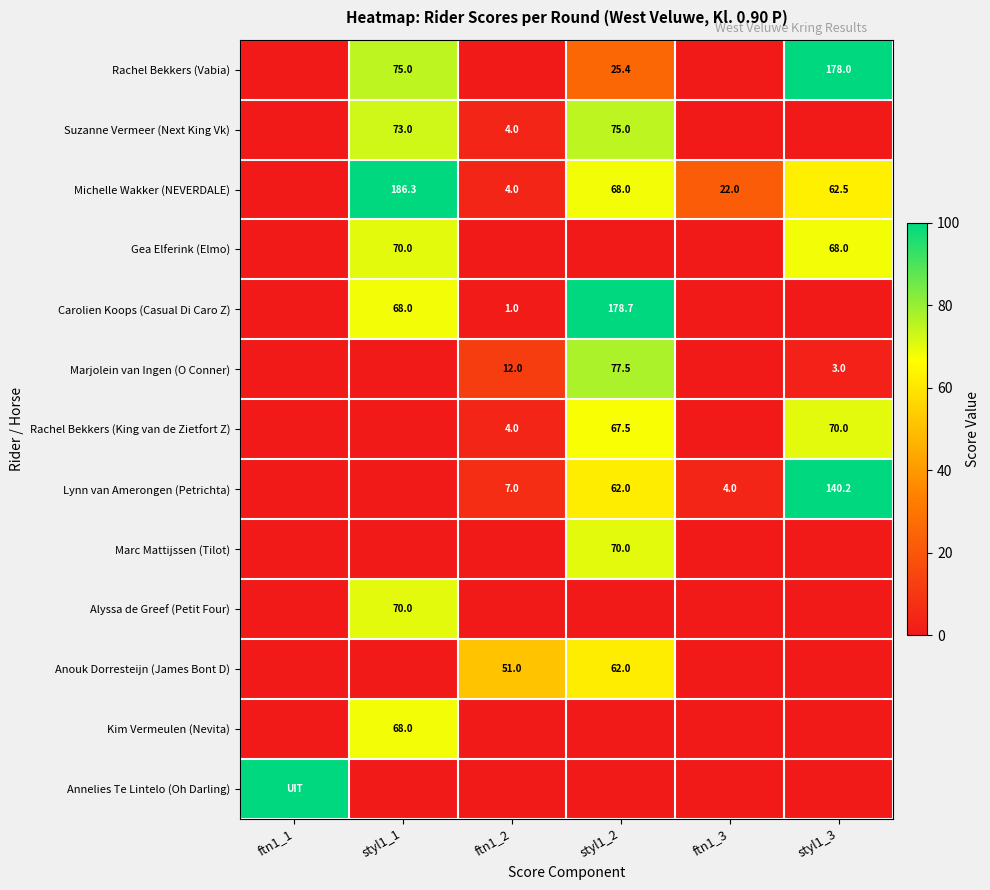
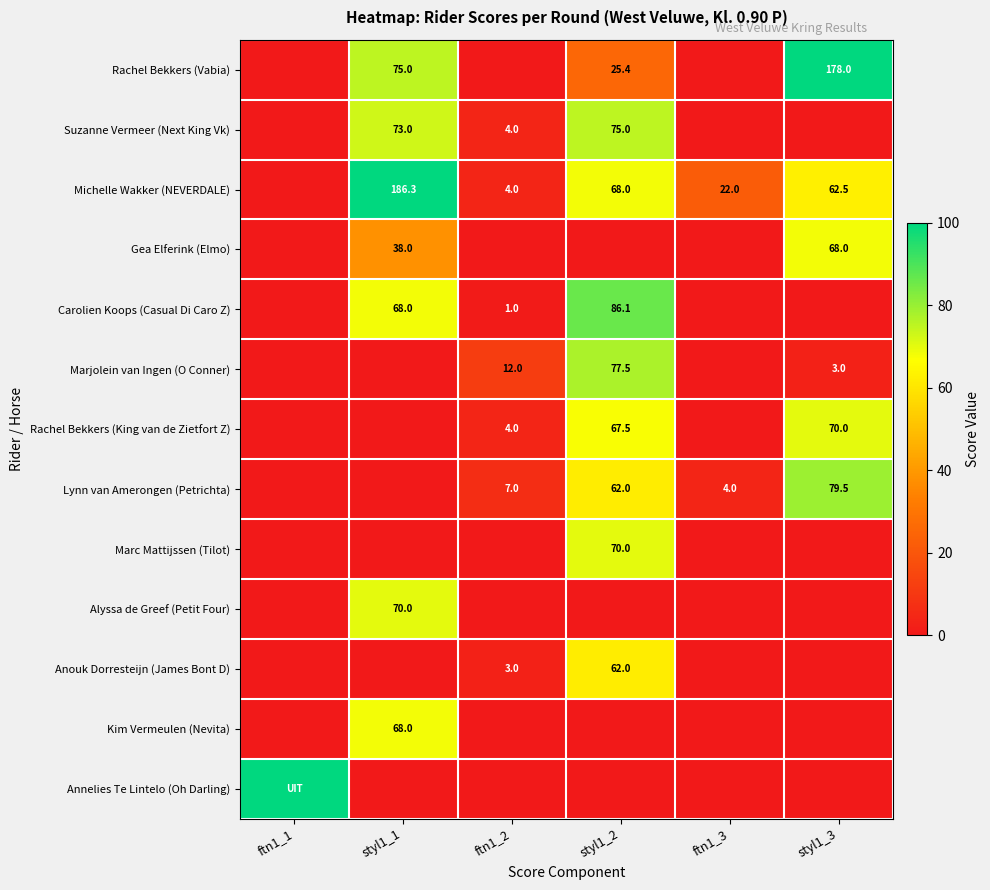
Gea Elferink (Elmo), styl1_1: 70.0 -> 38.0
Carolien Koops (Casual Di Caro Z), styl1_2: 178.7 -> 86.1
Lynn van Amerongen (Petrichta), styl1_3: 140.2 -> 79.5
Anouk Dorresteijn (James Bont D), ftn1_2: 51.0 -> 3.0
